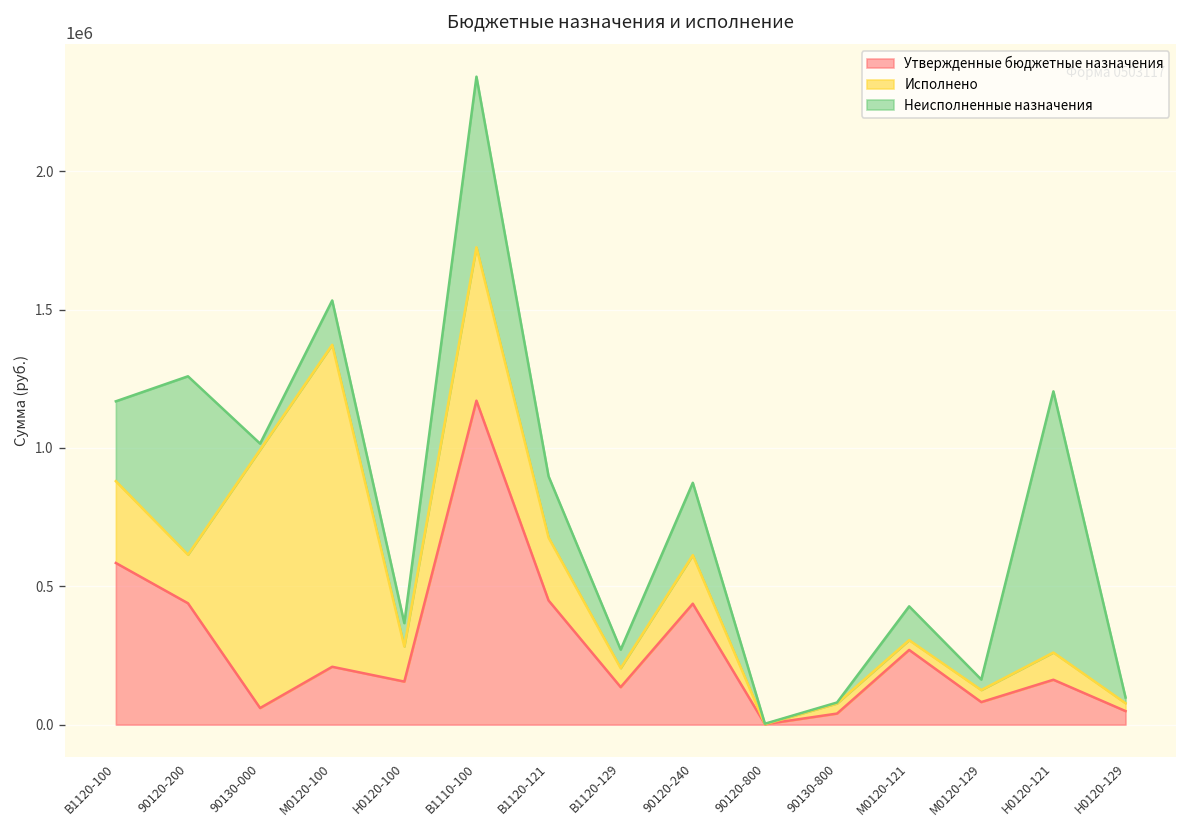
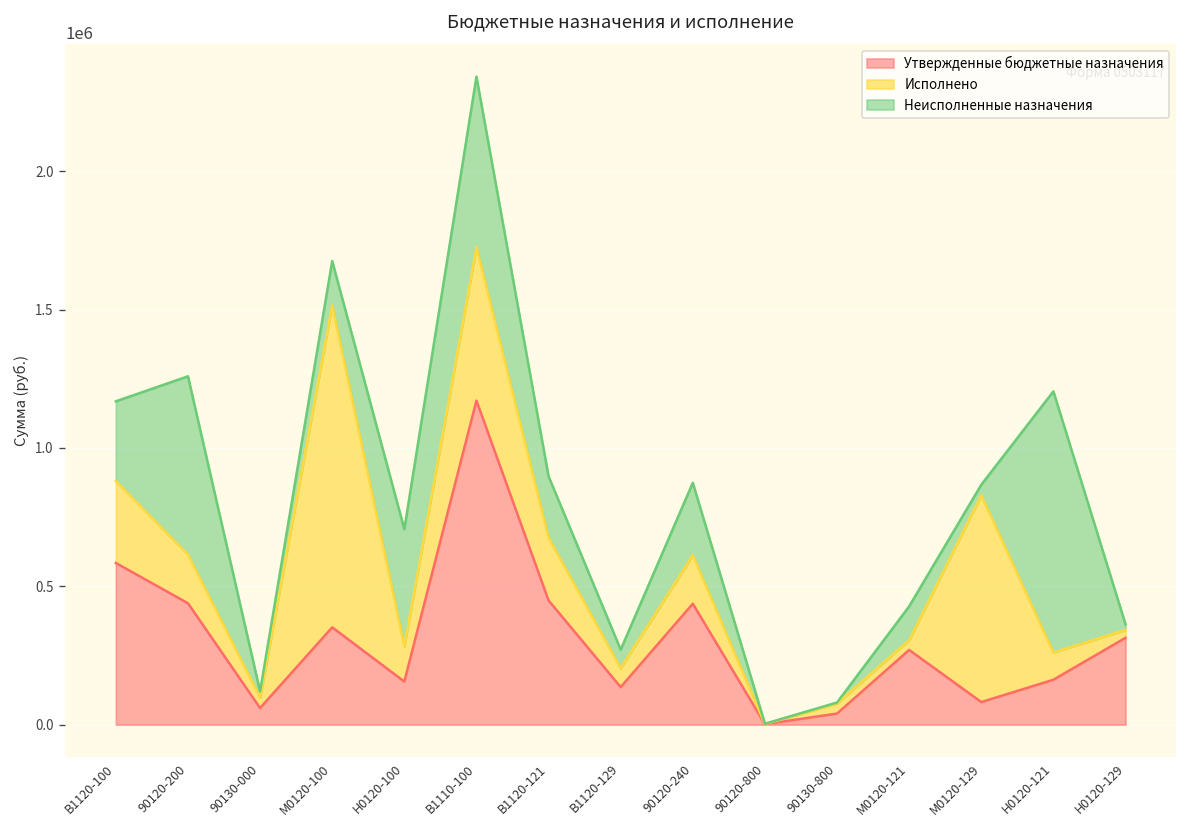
Исполнено, 90130-000: 930000 -> 40000
Утвержденные бюджетные назначения, М0120-100: 210000 -> 350000
Неисполненные назначения, Н0120-100: 80000 -> 420000
Исполнено, М0120-129: 40000 -> 750000
Утвержденные бюджетные назначения, Н0120-129: 50000 -> 310000
